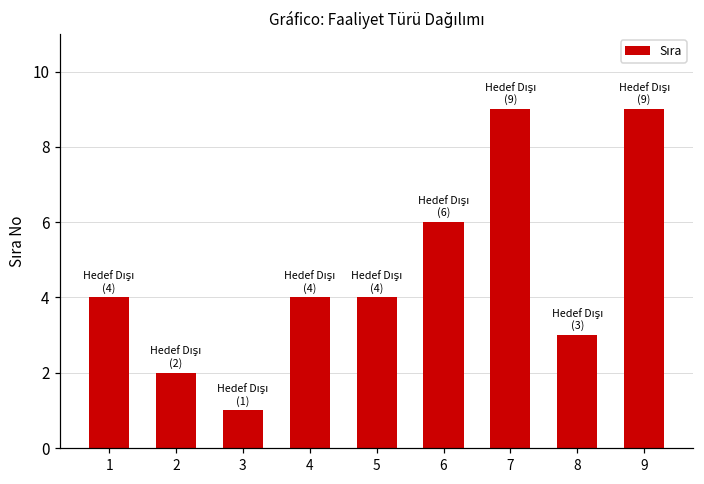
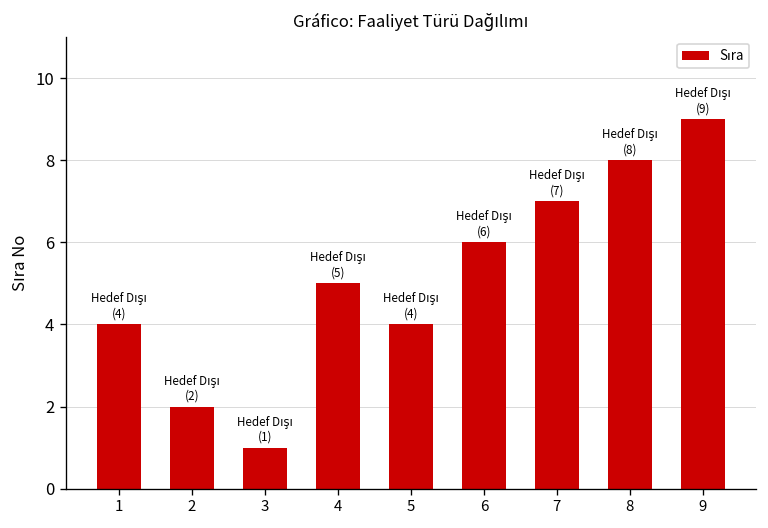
4: (4) -> (5)
7: (9) -> (7)
8: (3) -> (8)
